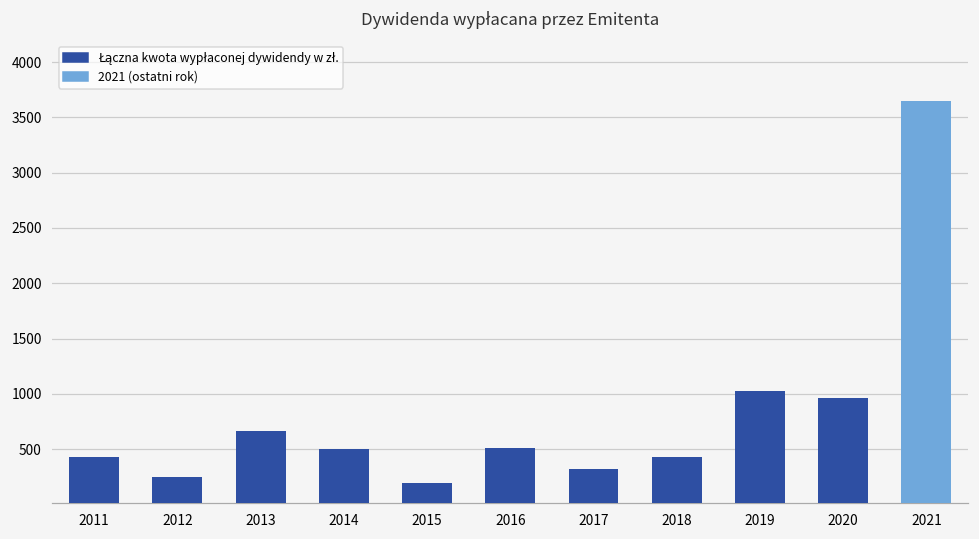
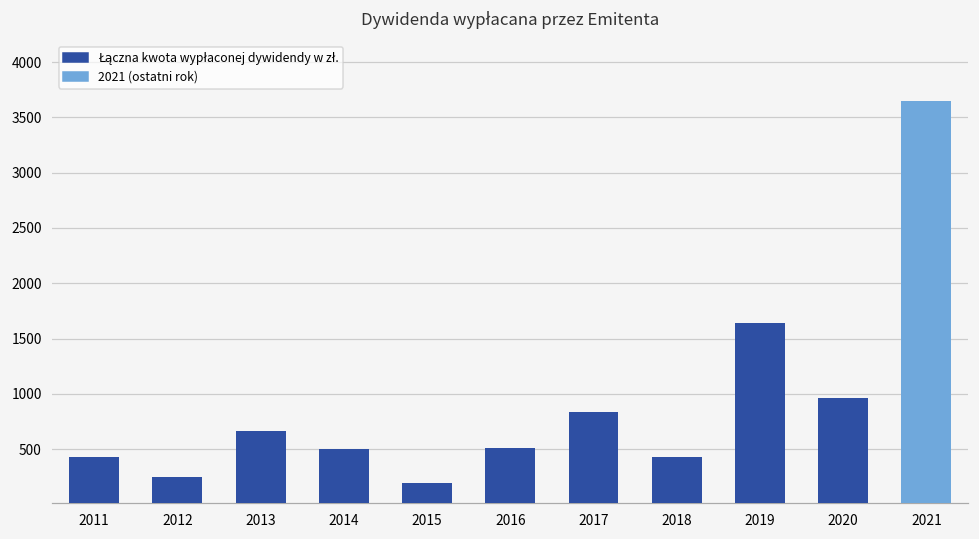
2017: 320 -> 830
2019: 1020 -> 1640
